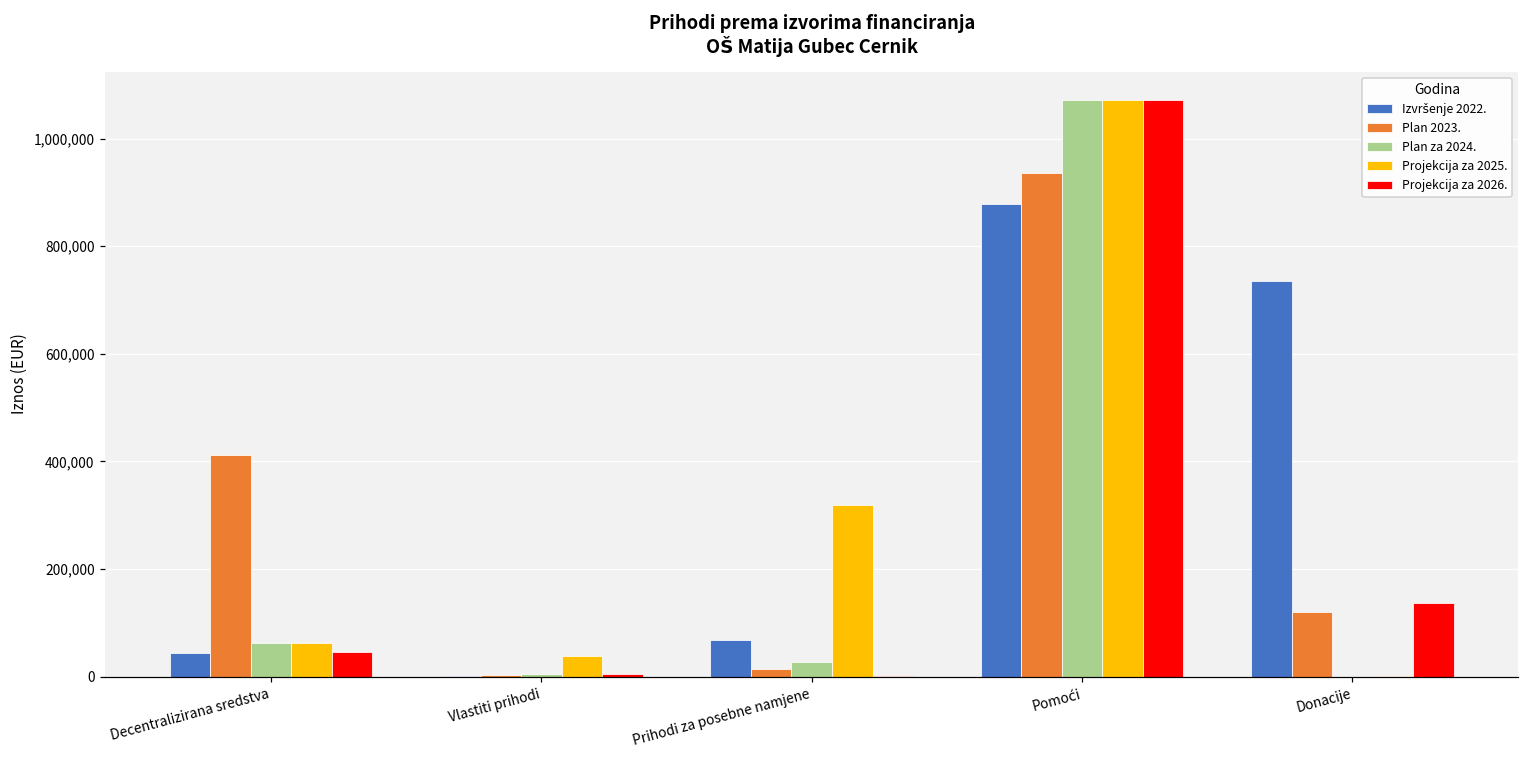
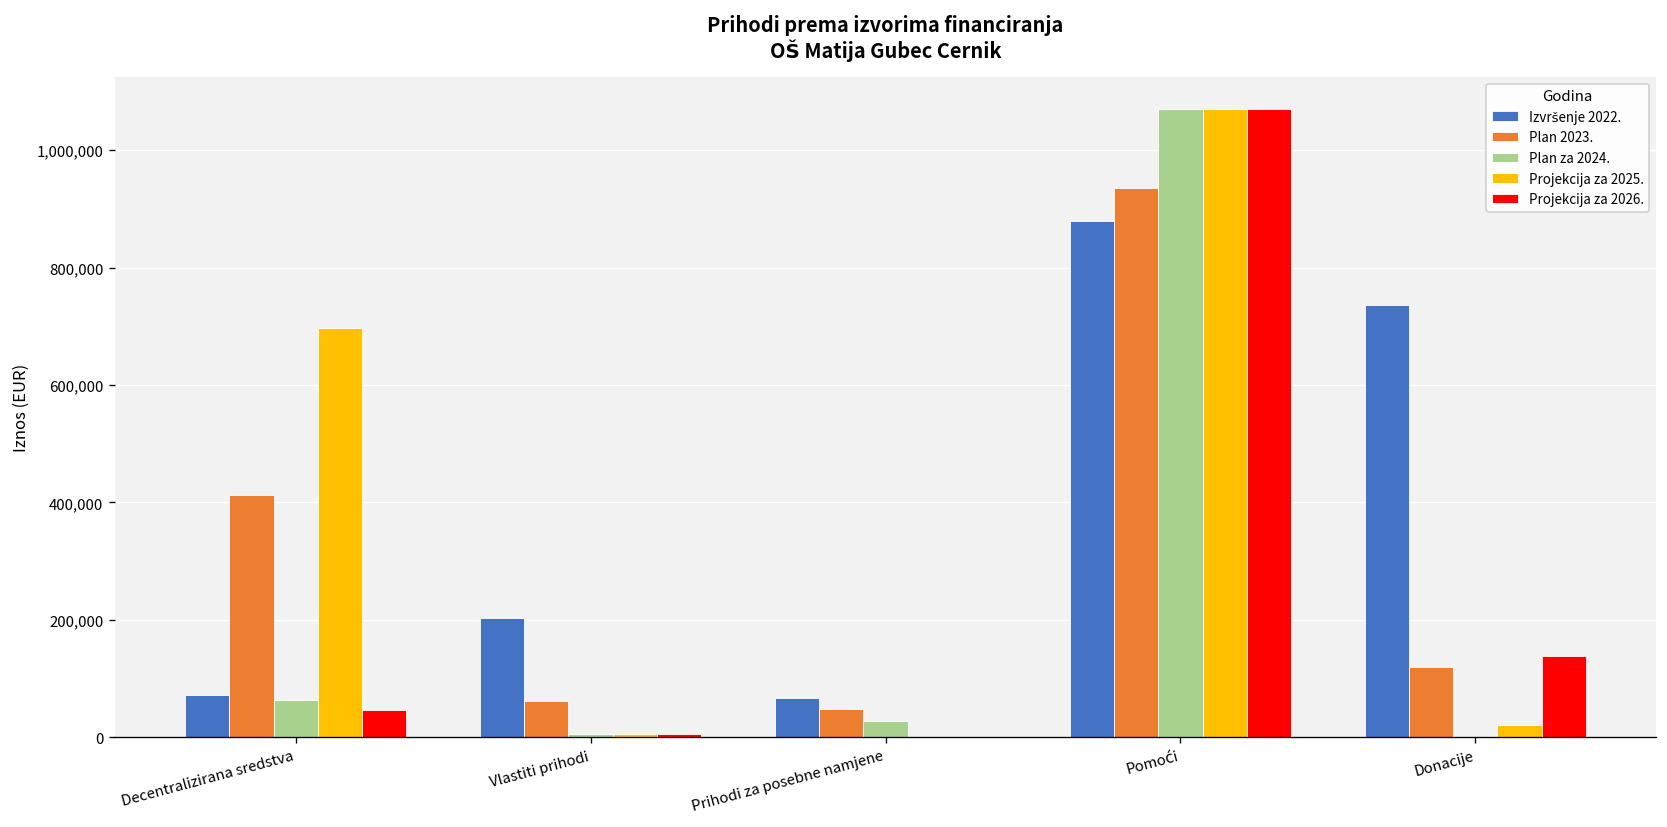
Izvršenje 2022., Decentralizirana sredstva: 40,000 -> 70,000
Projekcija za 2025., Decentralizirana sredstva: 60,000 -> 700,000
Izvršenje 2022., Vlastiti prihodi: 0 -> 200,000
Plan 2023., Vlastiti prihodi: 0 -> 60,000
Projekcija za 2025., Vlastiti prihodi: 40,000 -> 10,000
Plan 2023., Prihodi za posebne namjene: 10,000 -> 50,000
Projekcija za 2025., Prihodi za posebne namjene: 320,000 -> 0
Projekcija za 2025., Donacije: 0 -> 20,000
